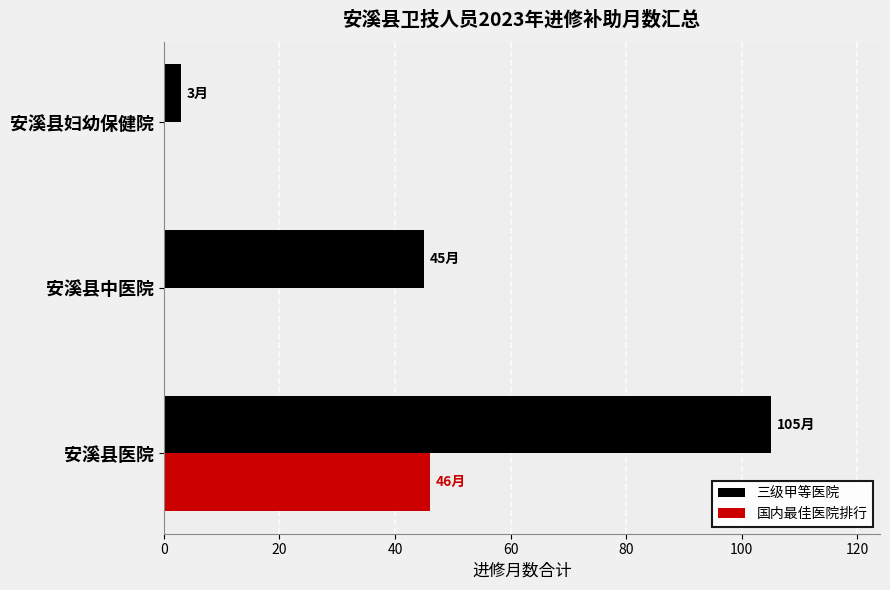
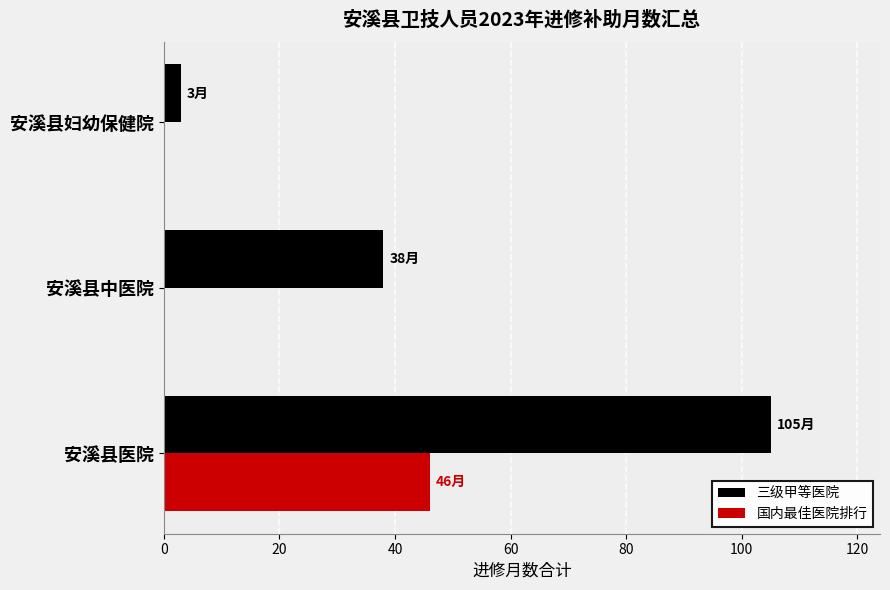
三级甲等医院, 安溪县中医院: 45月 -> 38月
